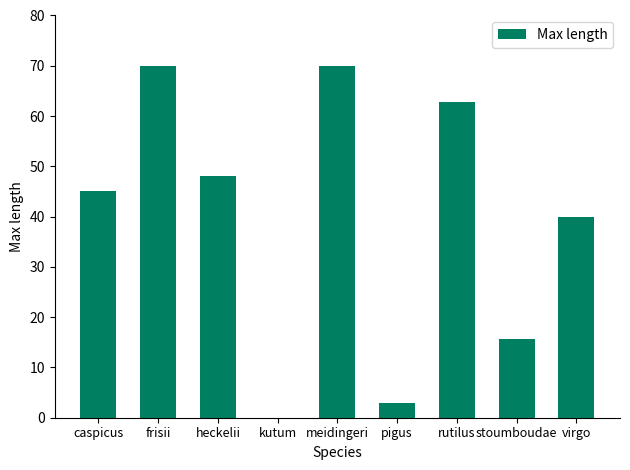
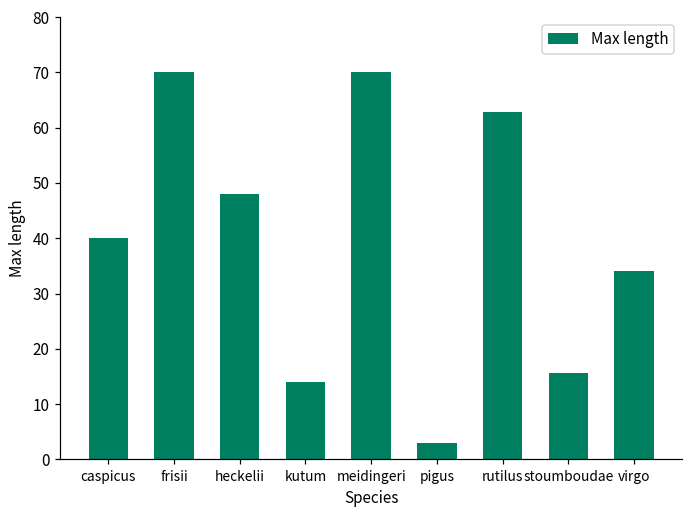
caspicus: 45 -> 40
kutum: 0 -> 14
virgo: 40 -> 34
